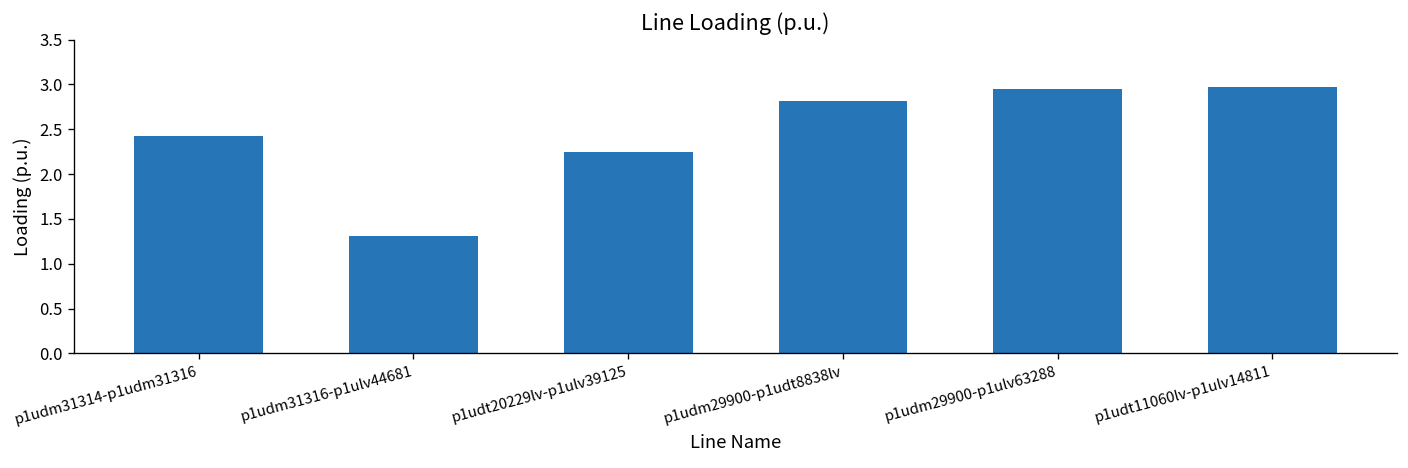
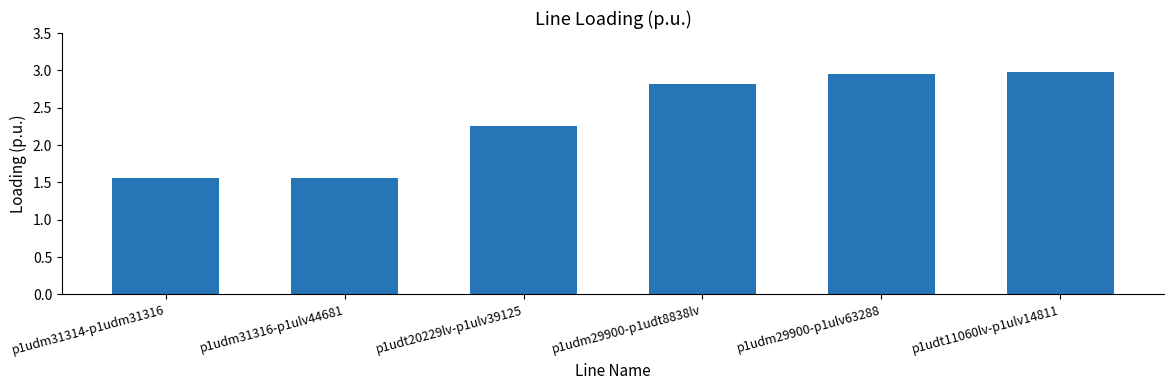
p1udm31314-p1udm31316: 2.4 -> 1.6
p1udm31316-p1ulv44681: 1.3 -> 1.6
